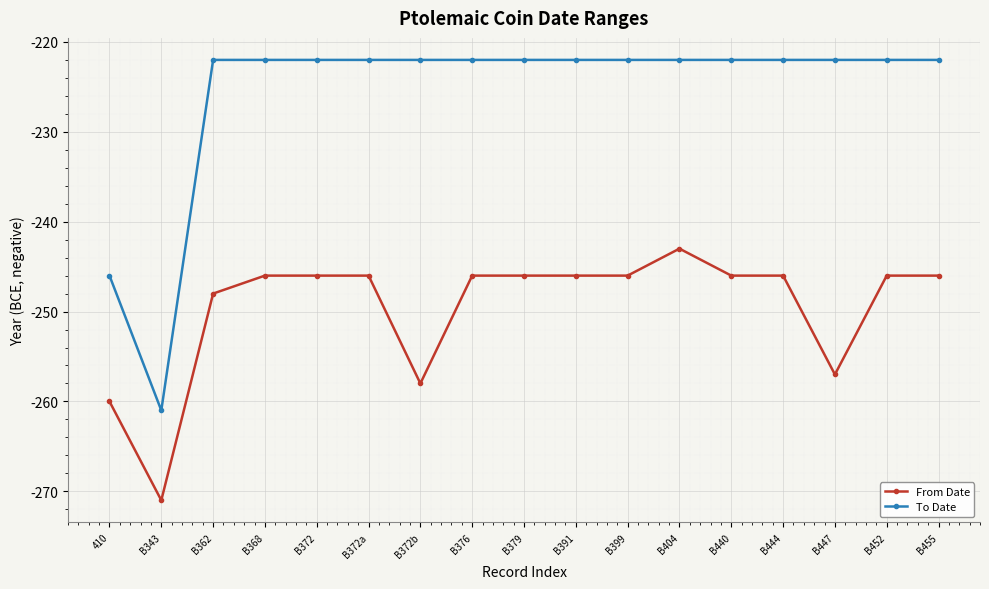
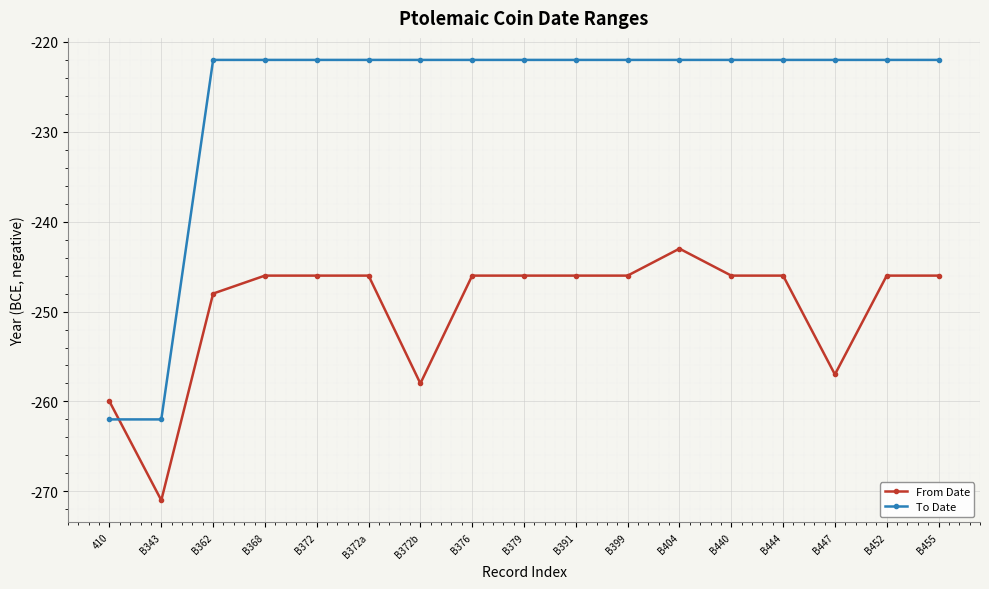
To Date, 410: -246 -> -262
To Date, B343: -261 -> -262
